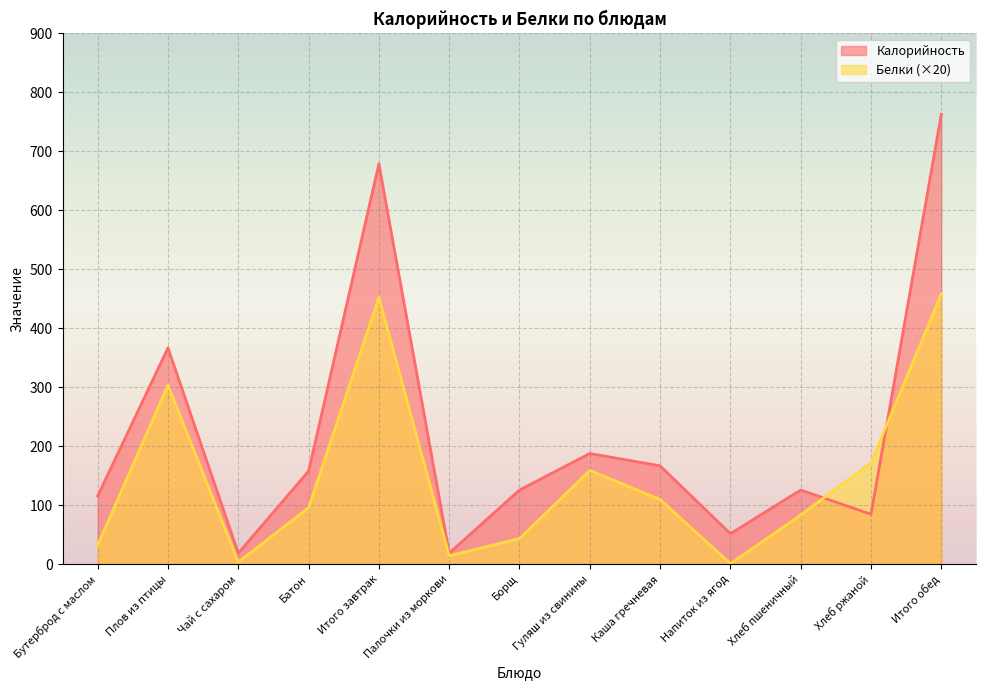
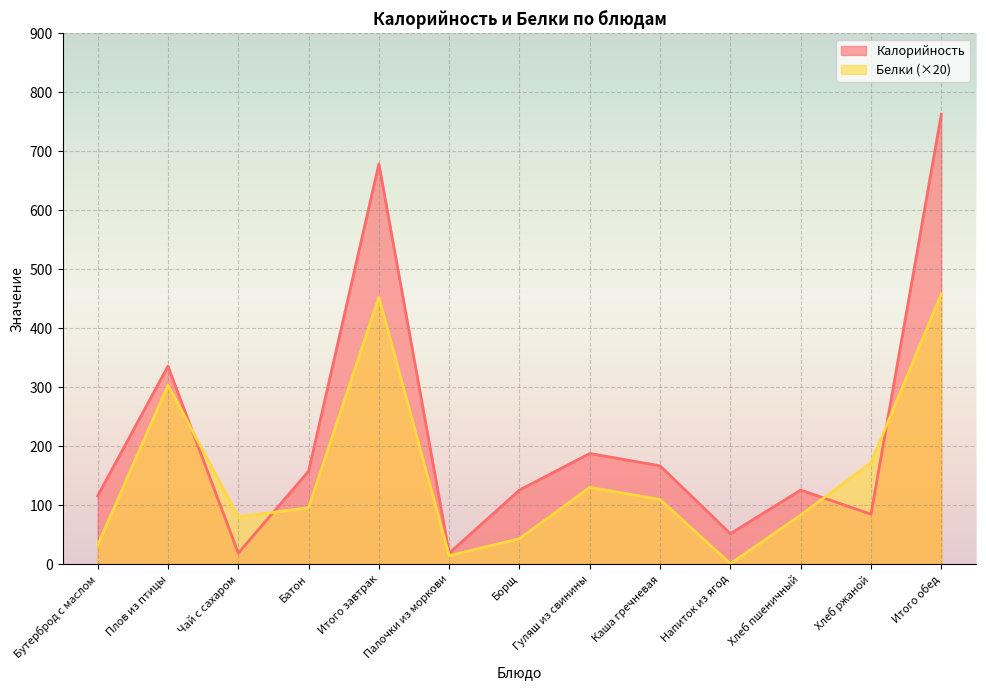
Калорийность, Плов из птицы: 370 -> 340
Белки (×20), Чай с сахаром: 0 -> 80
Белки (×20), Гуляш из свинины: 160 -> 130
